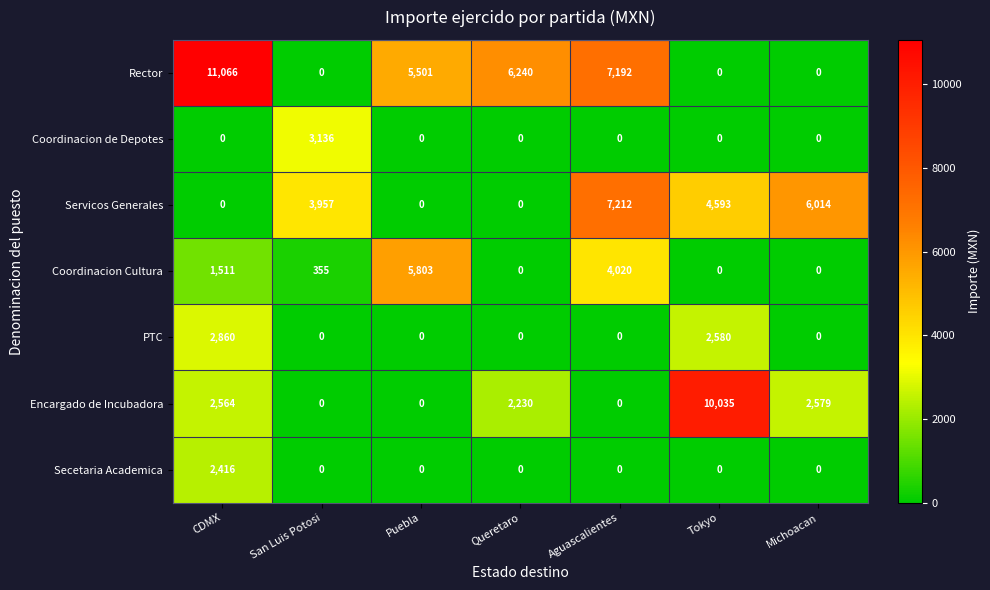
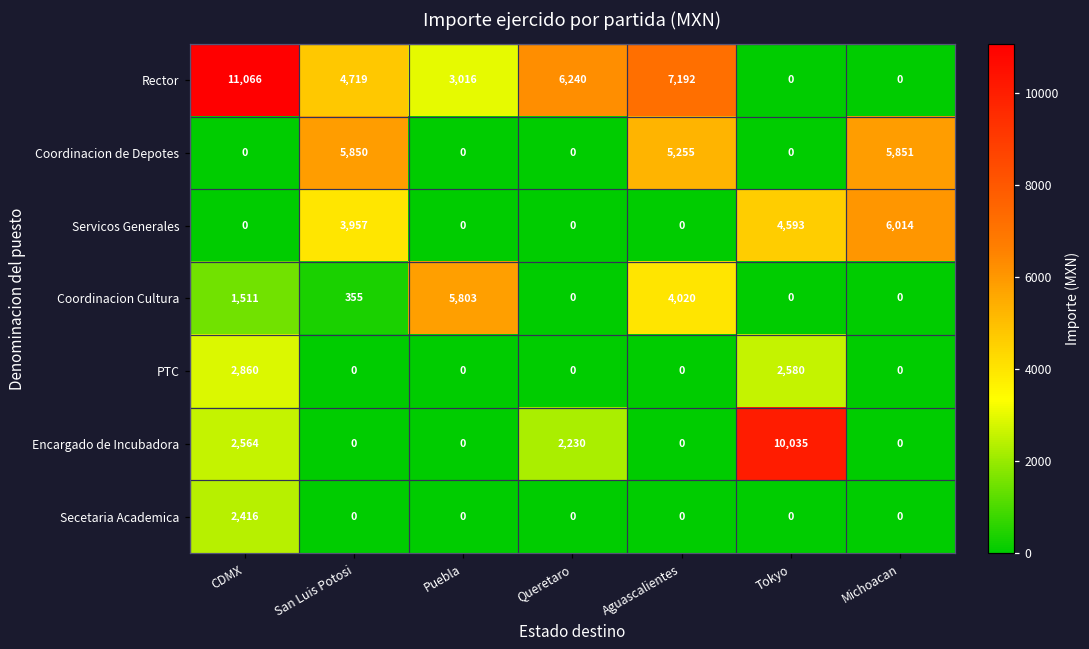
Rector, San Luis Potosi: 0 -> 4,719
Rector, Puebla: 5,501 -> 3,016
Coordinacion de Depotes, San Luis Potosi: 3,136 -> 5,850
Coordinacion de Depotes, Aguascalientes: 0 -> 5,255
Coordinacion de Depotes, Michoacan: 0 -> 5,851
Servicos Generales, Aguascalientes: 7,212 -> 0
Encargado de Incubadora, Michoacan: 2,579 -> 0
